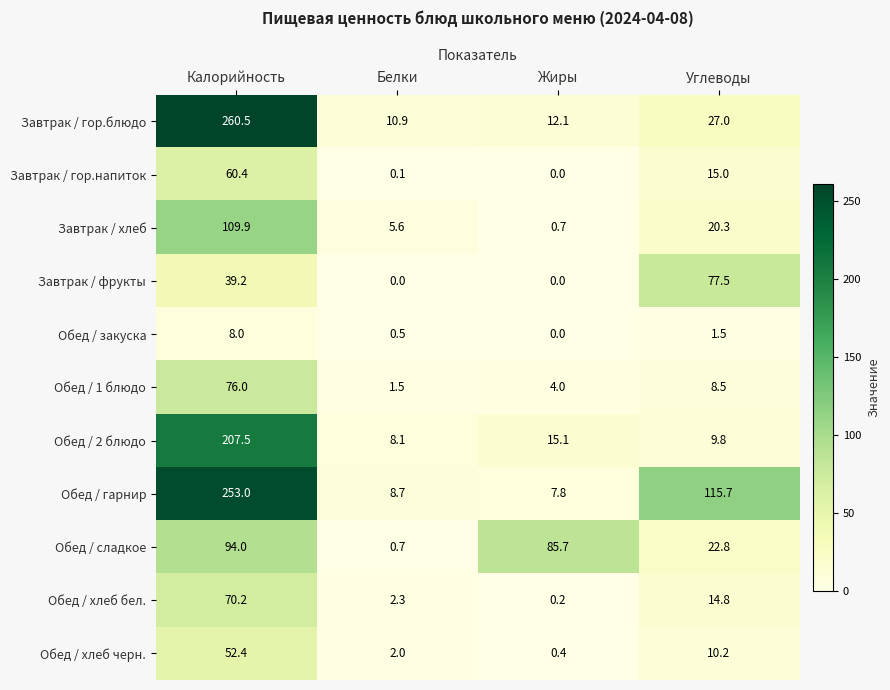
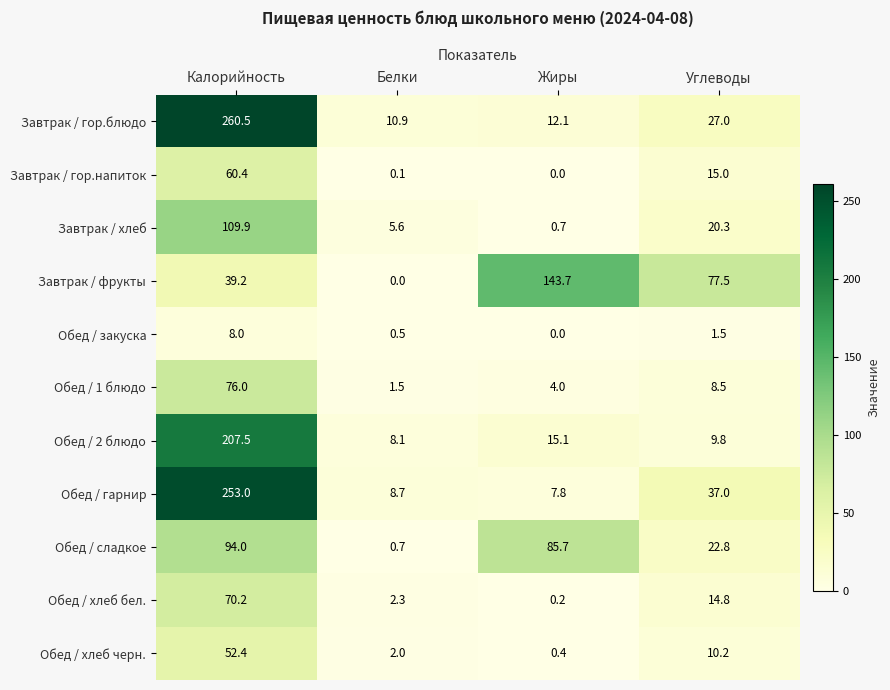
Завтрак / фрукты, Жиры: 0.0 -> 143.7
Обед / гарнир, Углеводы: 115.7 -> 37.0
